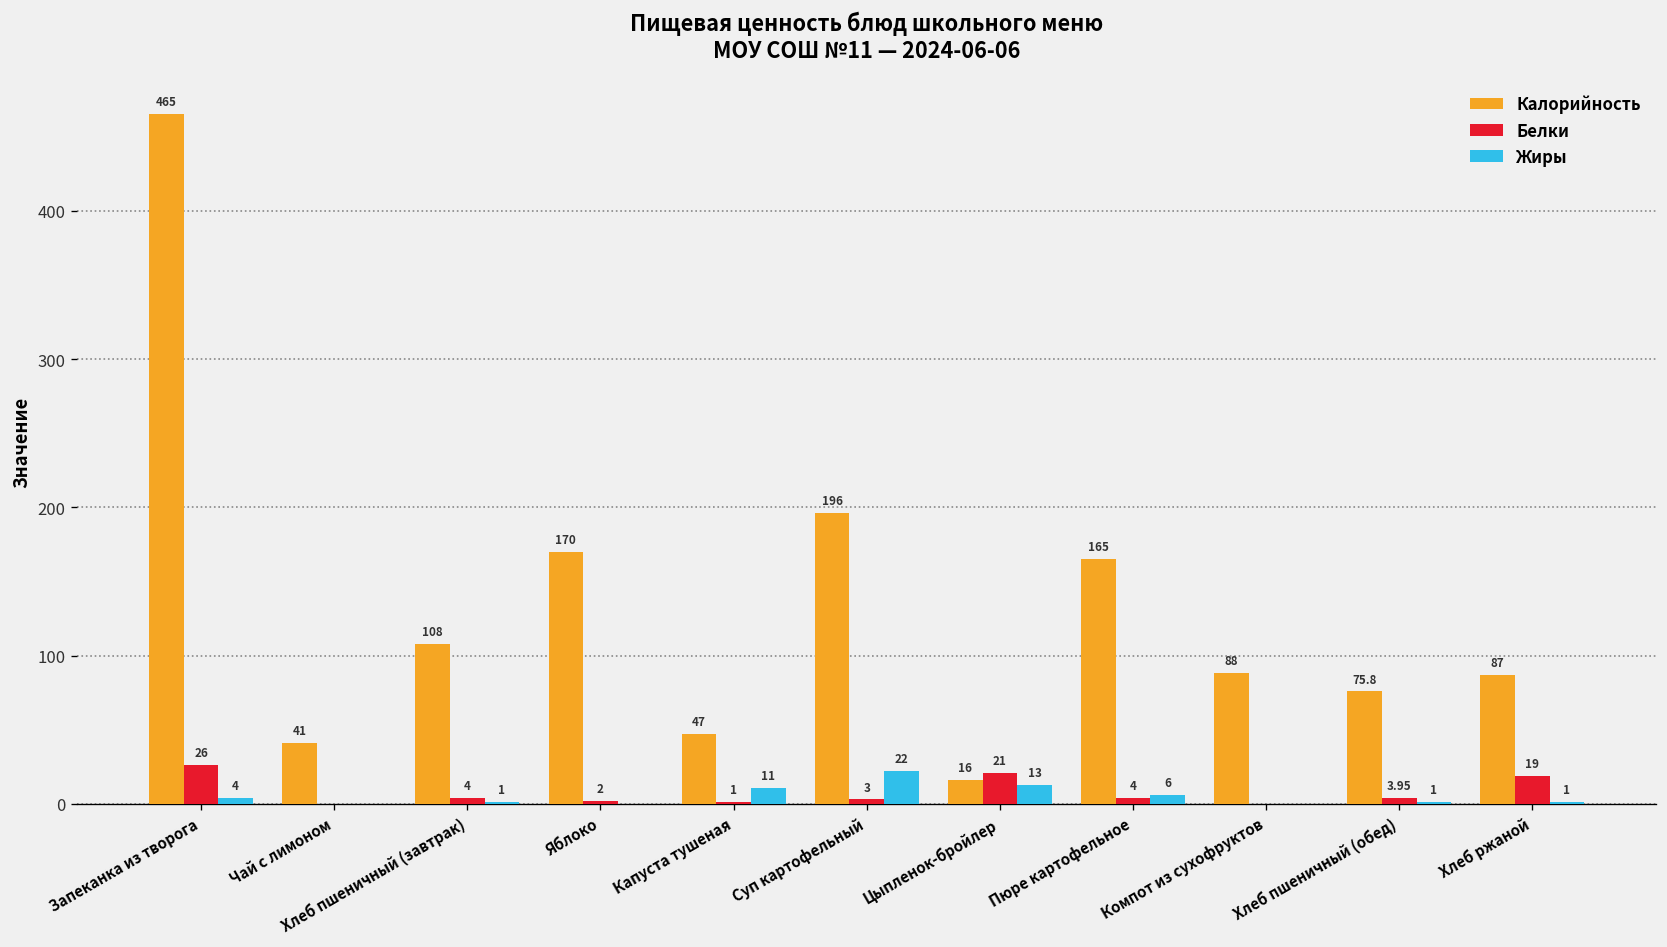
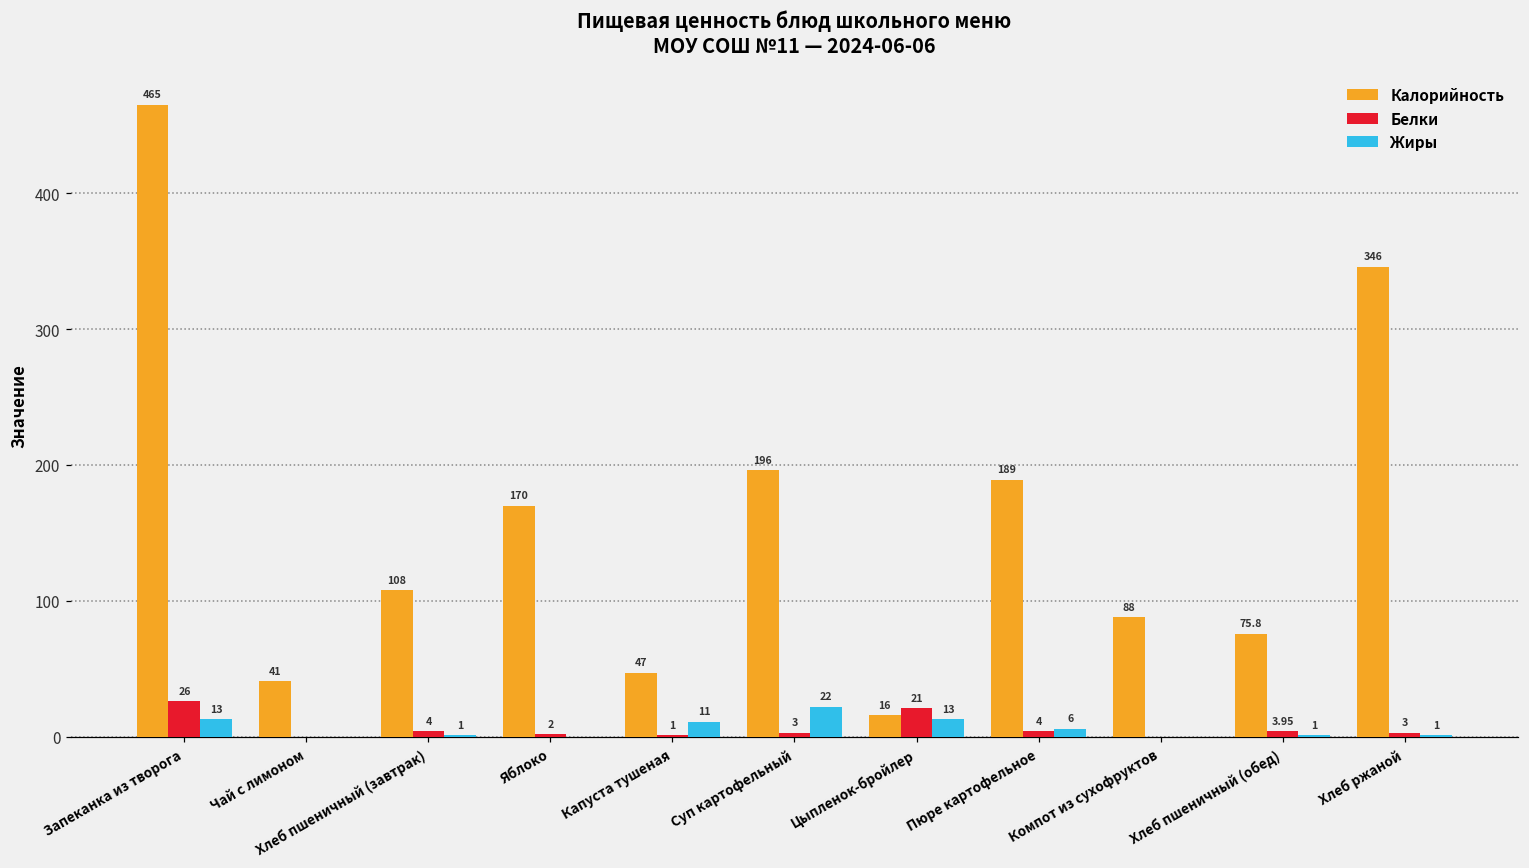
Жиры, Запеканка из творога: 4 -> 13
Калорийность, Пюре картофельное: 165 -> 189
Калорийность, Хлеб ржаной: 87 -> 346
Белки, Хлеб ржаной: 19 -> 3
